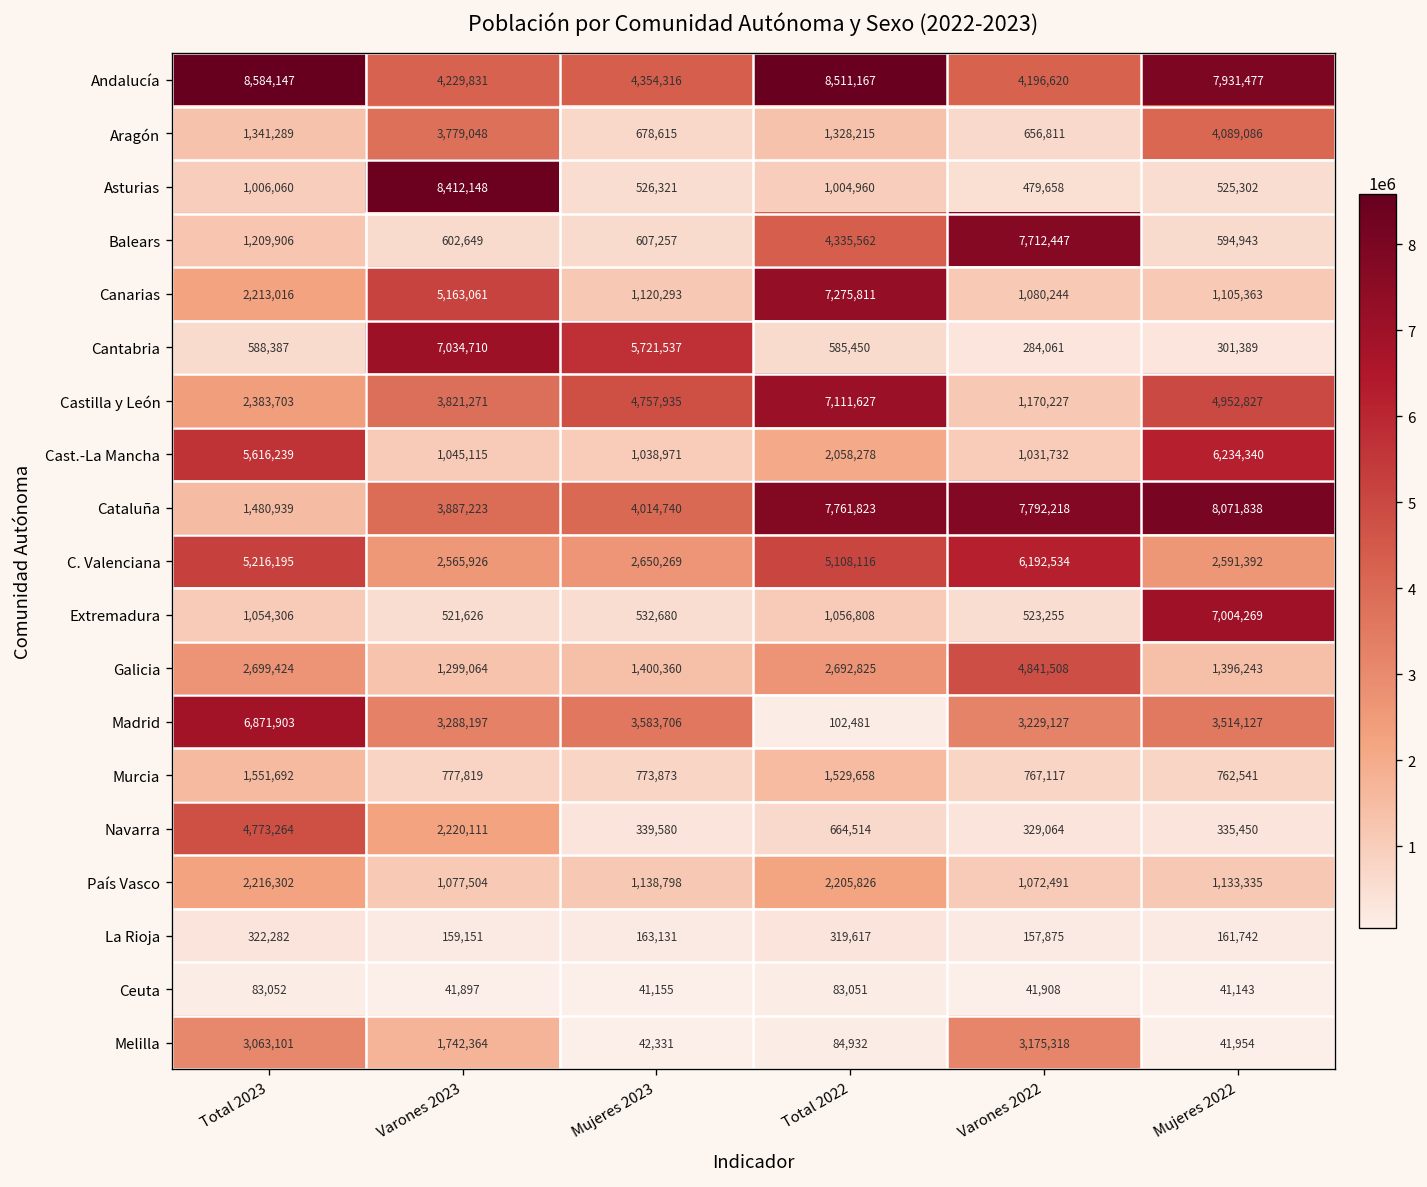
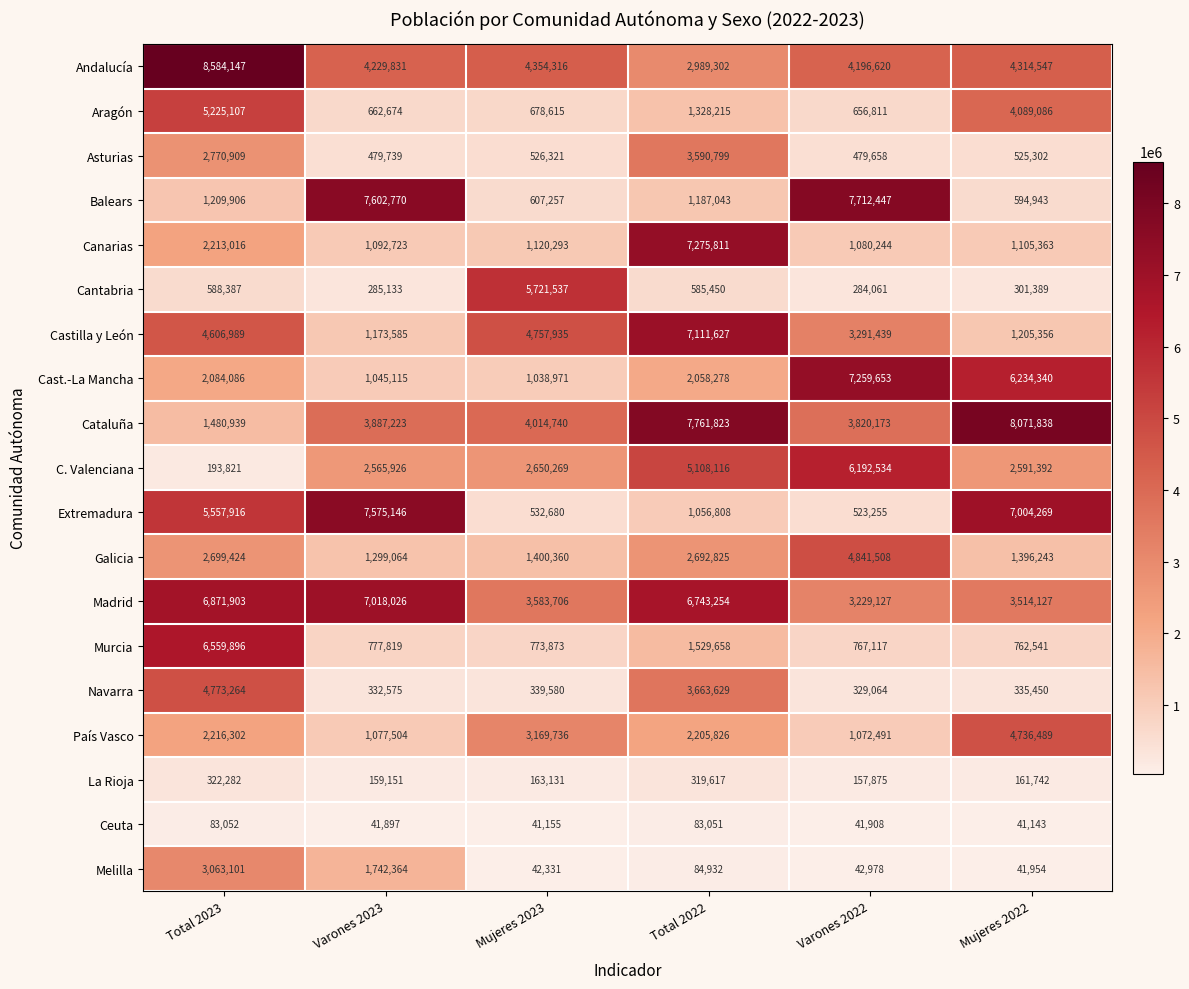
Andalucía, Total 2022: 8,511,167 -> 2,989,302
Andalucía, Mujeres 2022: 7,931,477 -> 4,314,547
Aragón, Total 2023: 1,341,289 -> 5,225,107
Aragón, Varones 2023: 3,779,048 -> 662,674
Asturias, Total 2023: 1,006,060 -> 2,770,909
Asturias, Varones 2023: 8,412,148 -> 479,739
Asturias, Total 2022: 1,004,960 -> 3,590,799
Balears, Varones 2023: 602,649 -> 7,602,770
Balears, Total 2022: 4,335,562 -> 1,187,043
Canarias, Varones 2023: 5,163,061 -> 1,092,723
Cantabria, Varones 2023: 7,034,710 -> 285,133
Castilla y León, Total 2023: 2,383,703 -> 4,606,989
Castilla y León, Varones 2023: 3,821,271 -> 1,173,585
Castilla y León, Varones 2022: 1,170,227 -> 3,291,439
Castilla y León, Mujeres 2022: 4,952,827 -> 1,205,356
Cast.-La Mancha, Total 2023: 5,616,239 -> 2,084,086
Cast.-La Mancha, Varones 2022: 1,031,732 -> 7,259,653
Cataluña, Varones 2022: 7,792,218 -> 3,820,173
C. Valenciana, Total 2023: 5,216,195 -> 193,821
Extremadura, Total 2023: 1,054,306 -> 5,557,916
Extremadura, Varones 2023: 521,626 -> 7,575,146
Madrid, Varones 2023: 3,288,197 -> 7,018,026
Madrid, Total 2022: 102,481 -> 6,743,254
Murcia, Total 2023: 1,551,692 -> 6,559,896
Navarra, Varones 2023: 2,220,111 -> 332,575
Navarra, Total 2022: 664,514 -> 3,663,629
País Vasco, Mujeres 2023: 1,138,798 -> 3,169,736
País Vasco, Mujeres 2022: 1,133,335 -> 4,736,489
Melilla, Varones 2022: 3,175,318 -> 42,978
